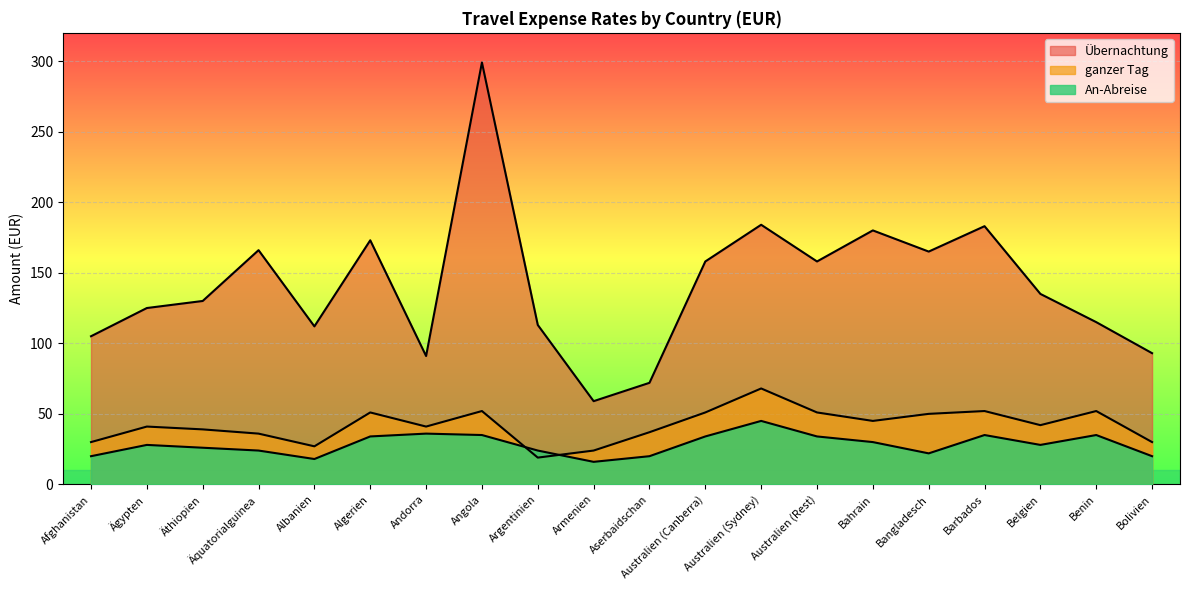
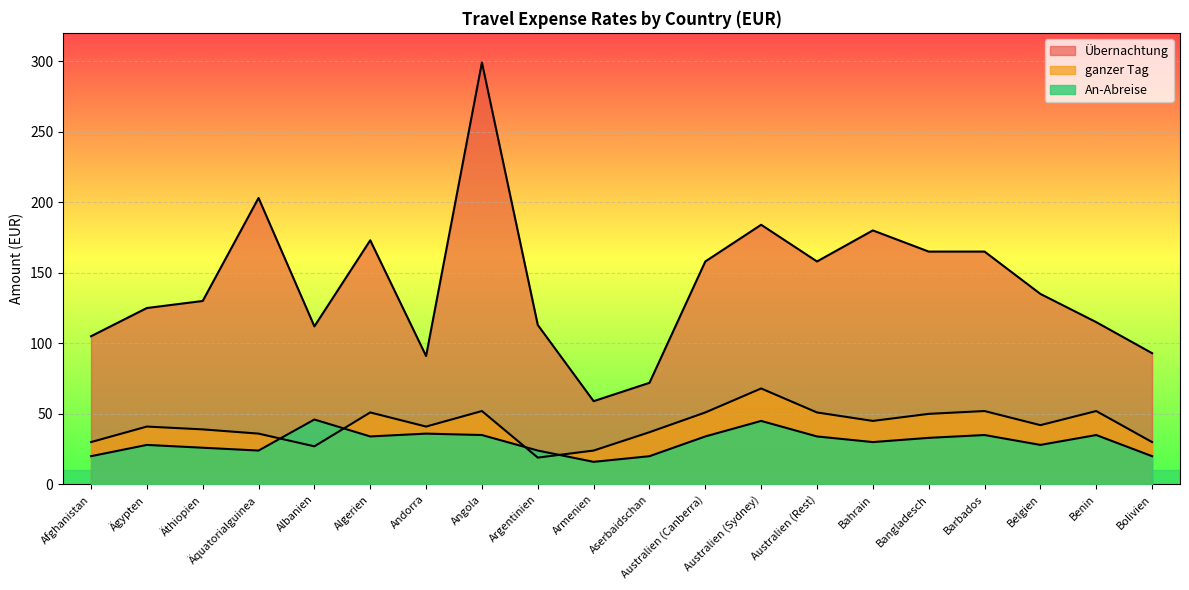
Übernachtung, Äquatorialguinea: 166 -> 203
An-Abreise, Albanien: 18 -> 46
An-Abreise, Bangladesch: 22 -> 33
Übernachtung, Barbados: 183 -> 165
